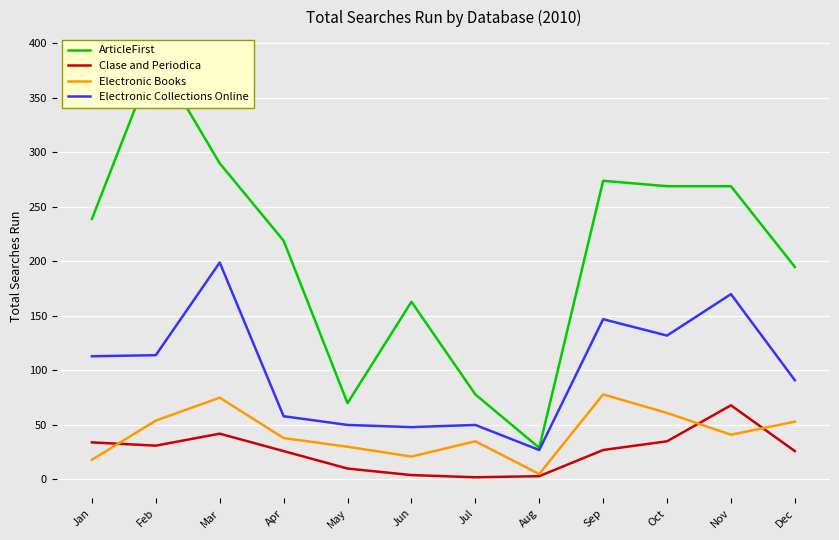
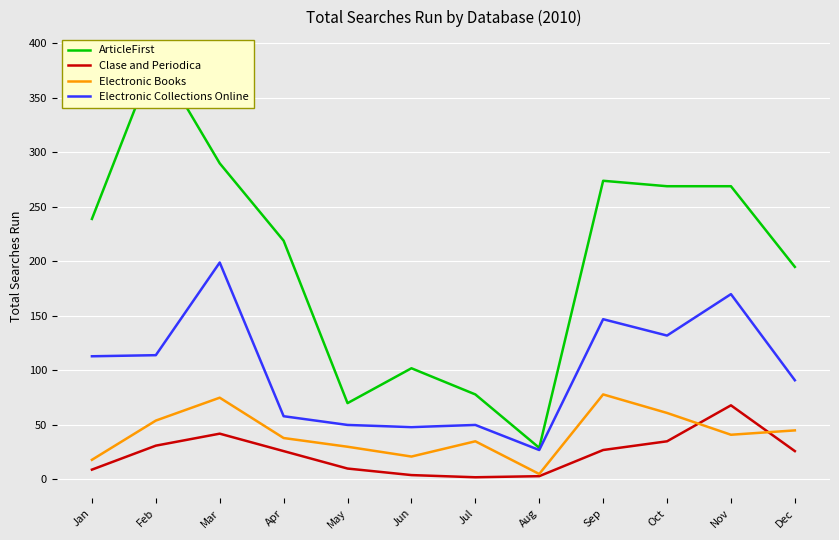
Clase and Periodica, Jan: 34 -> 9
ArticleFirst, Jun: 163 -> 102
Electronic Books, Dec: 53 -> 45
